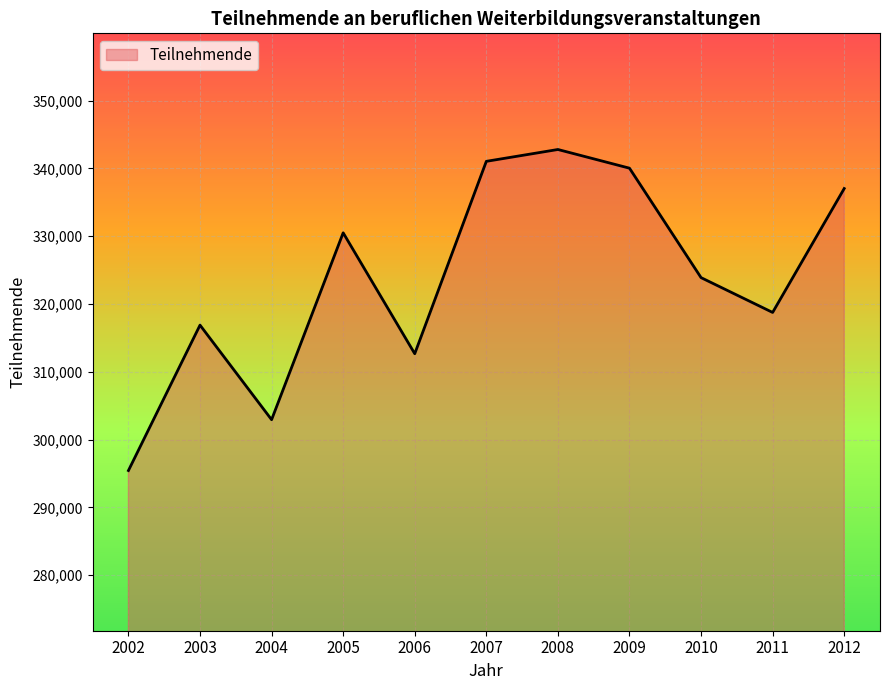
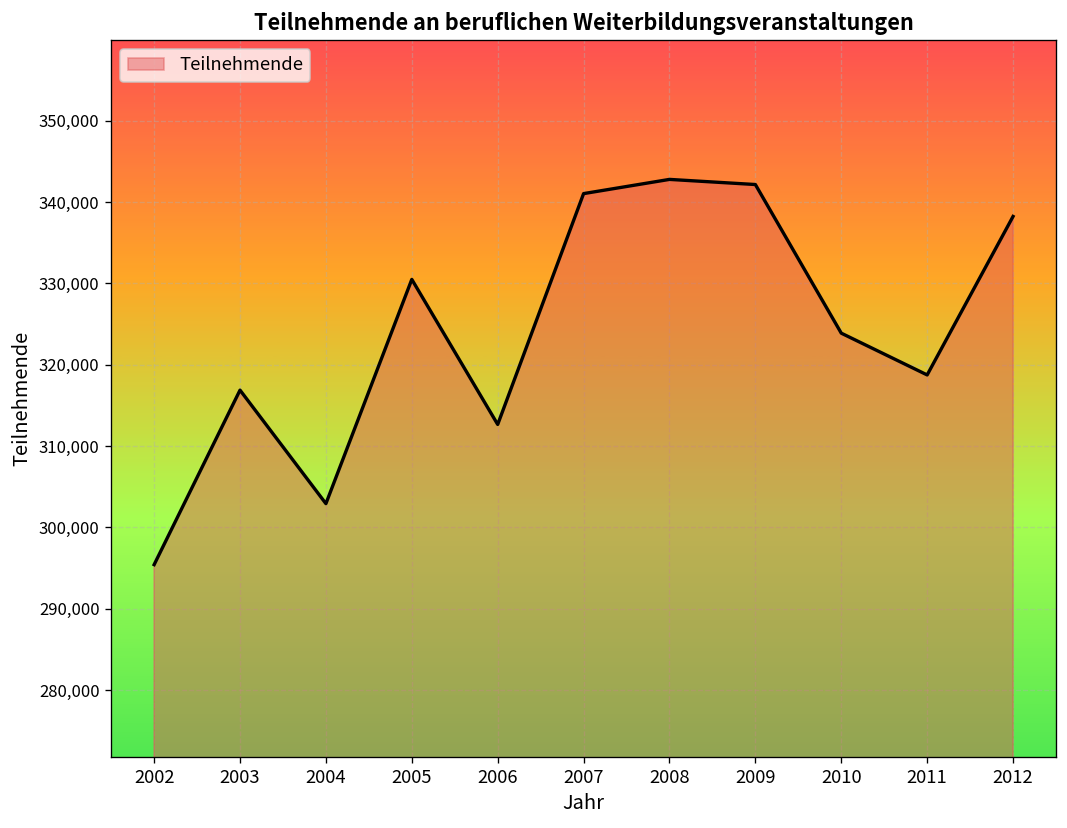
2009: 340,000 -> 342,000
2012: 337,000 -> 338,000
